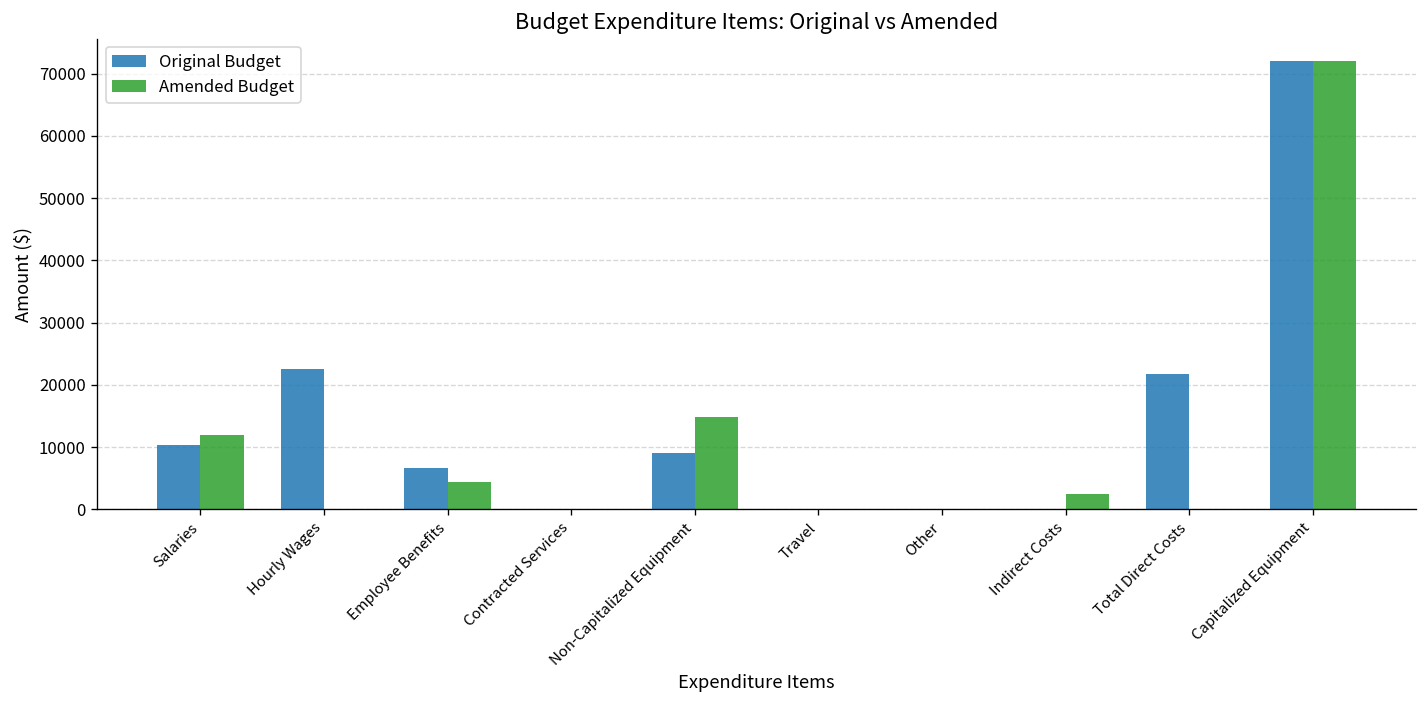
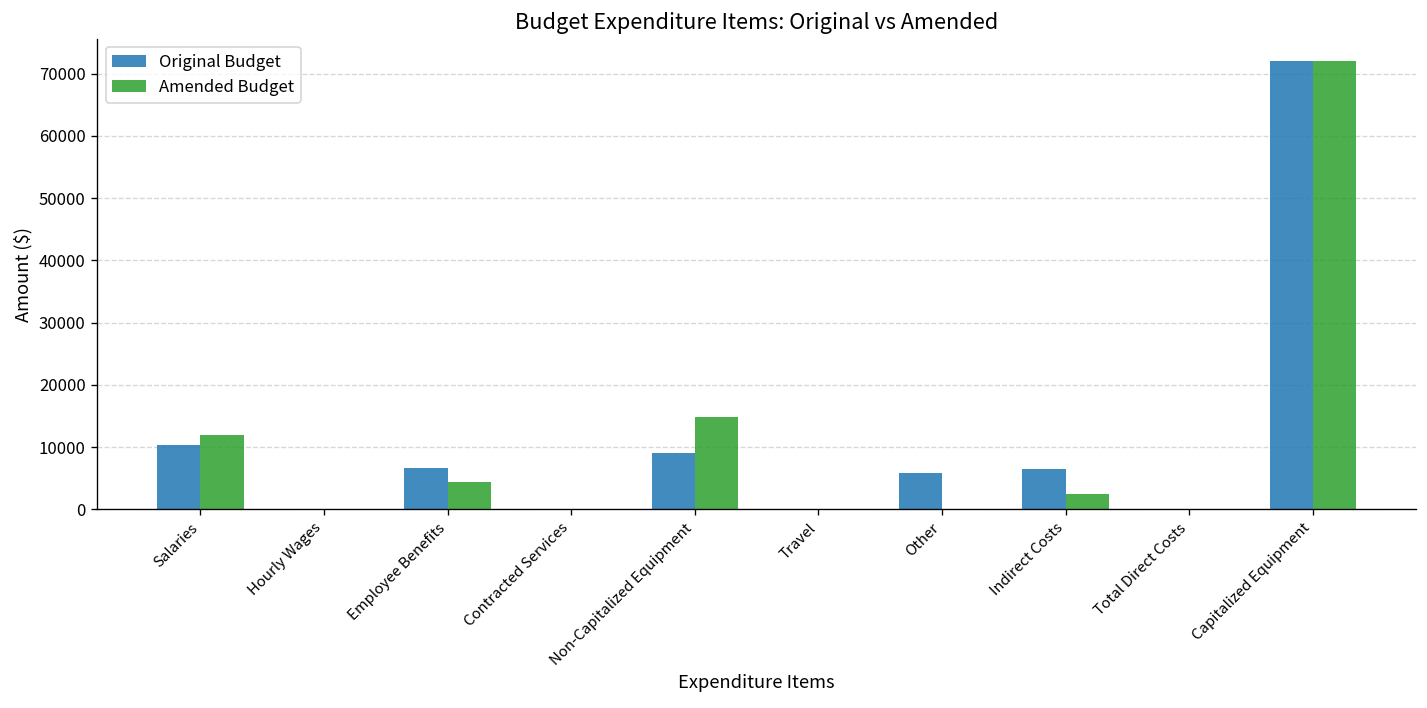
Original Budget, Hourly Wages: 23000 -> 0
Original Budget, Other: 0 -> 6000
Original Budget, Indirect Costs: 0 -> 6000
Original Budget, Total Direct Costs: 22000 -> 0
